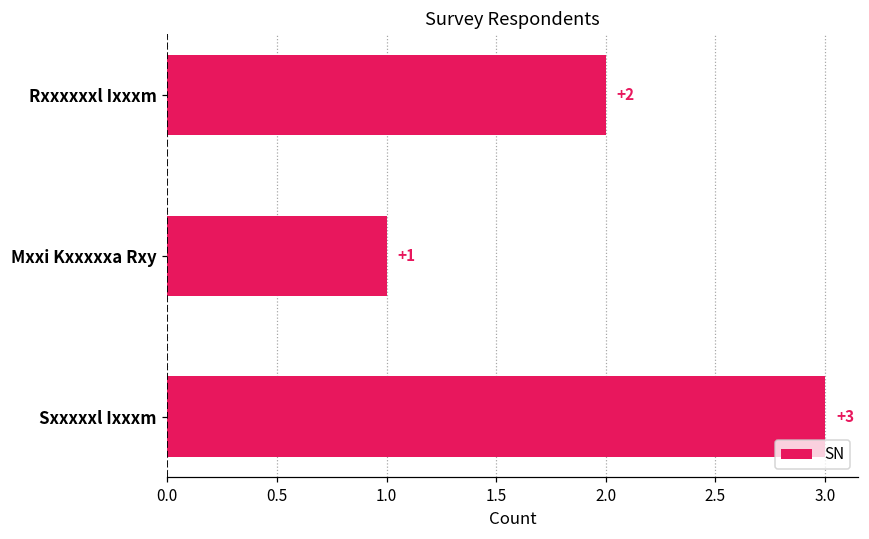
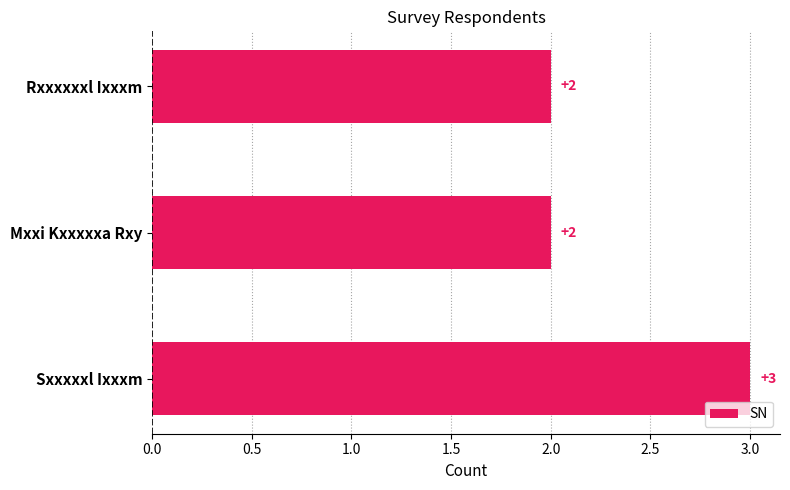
Mxxi Kxxxxxa Rxy: +1 -> +2
